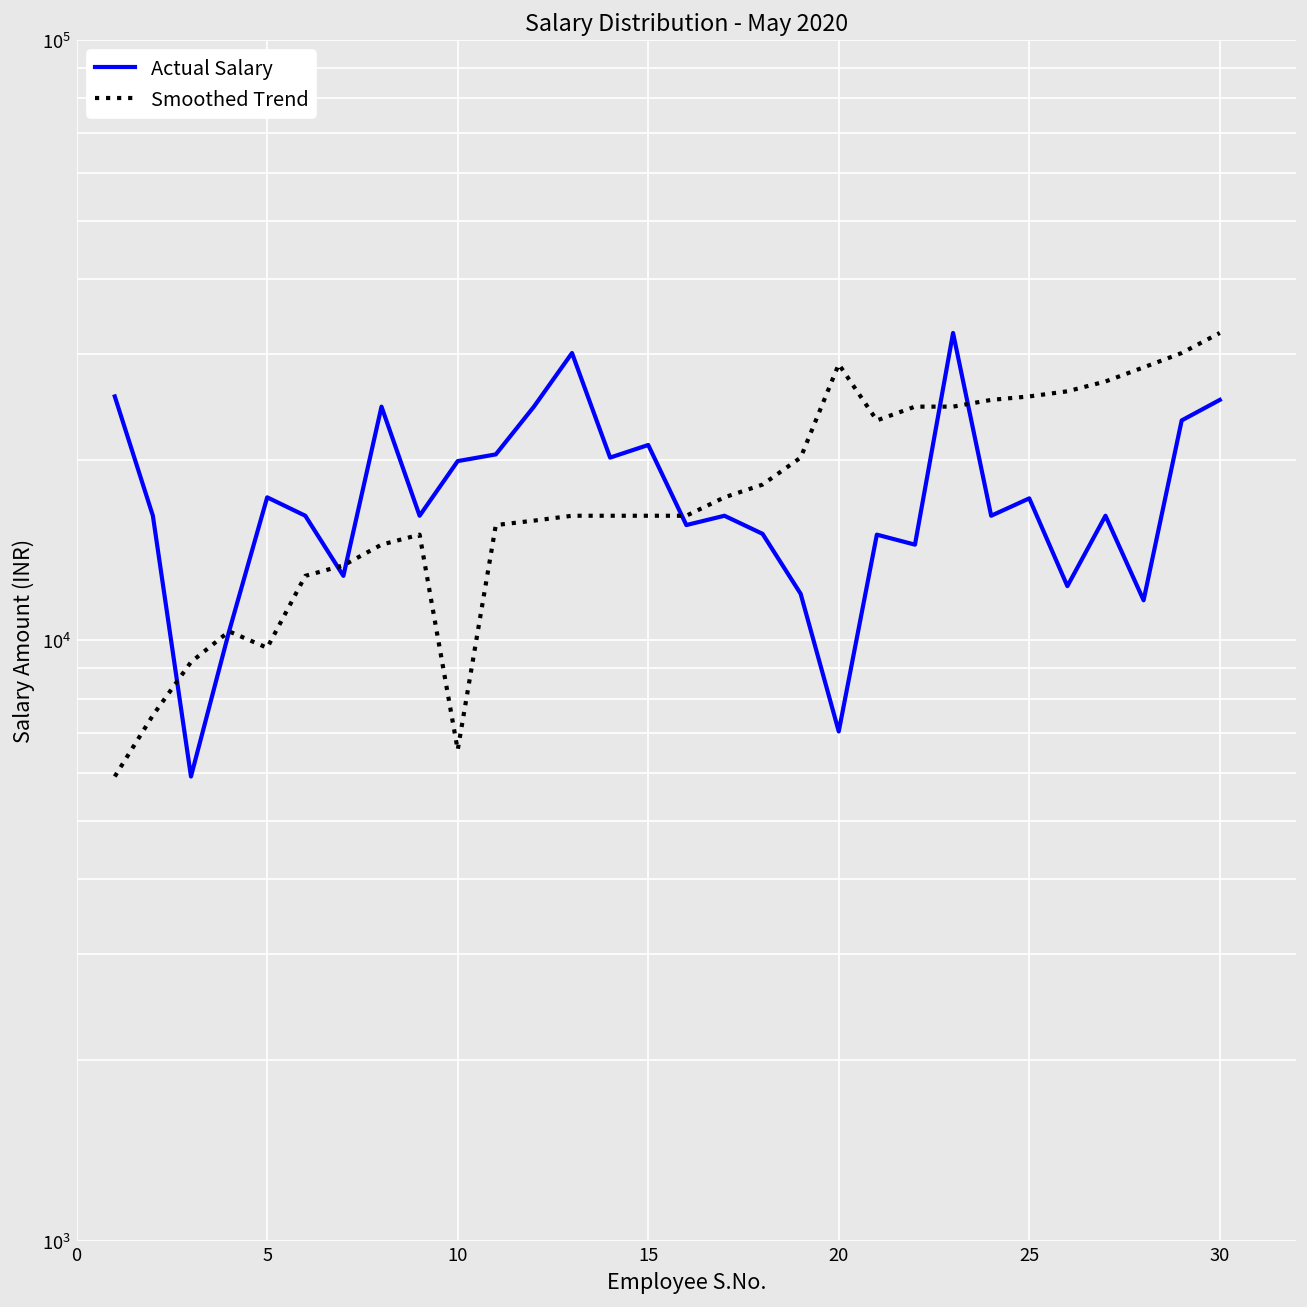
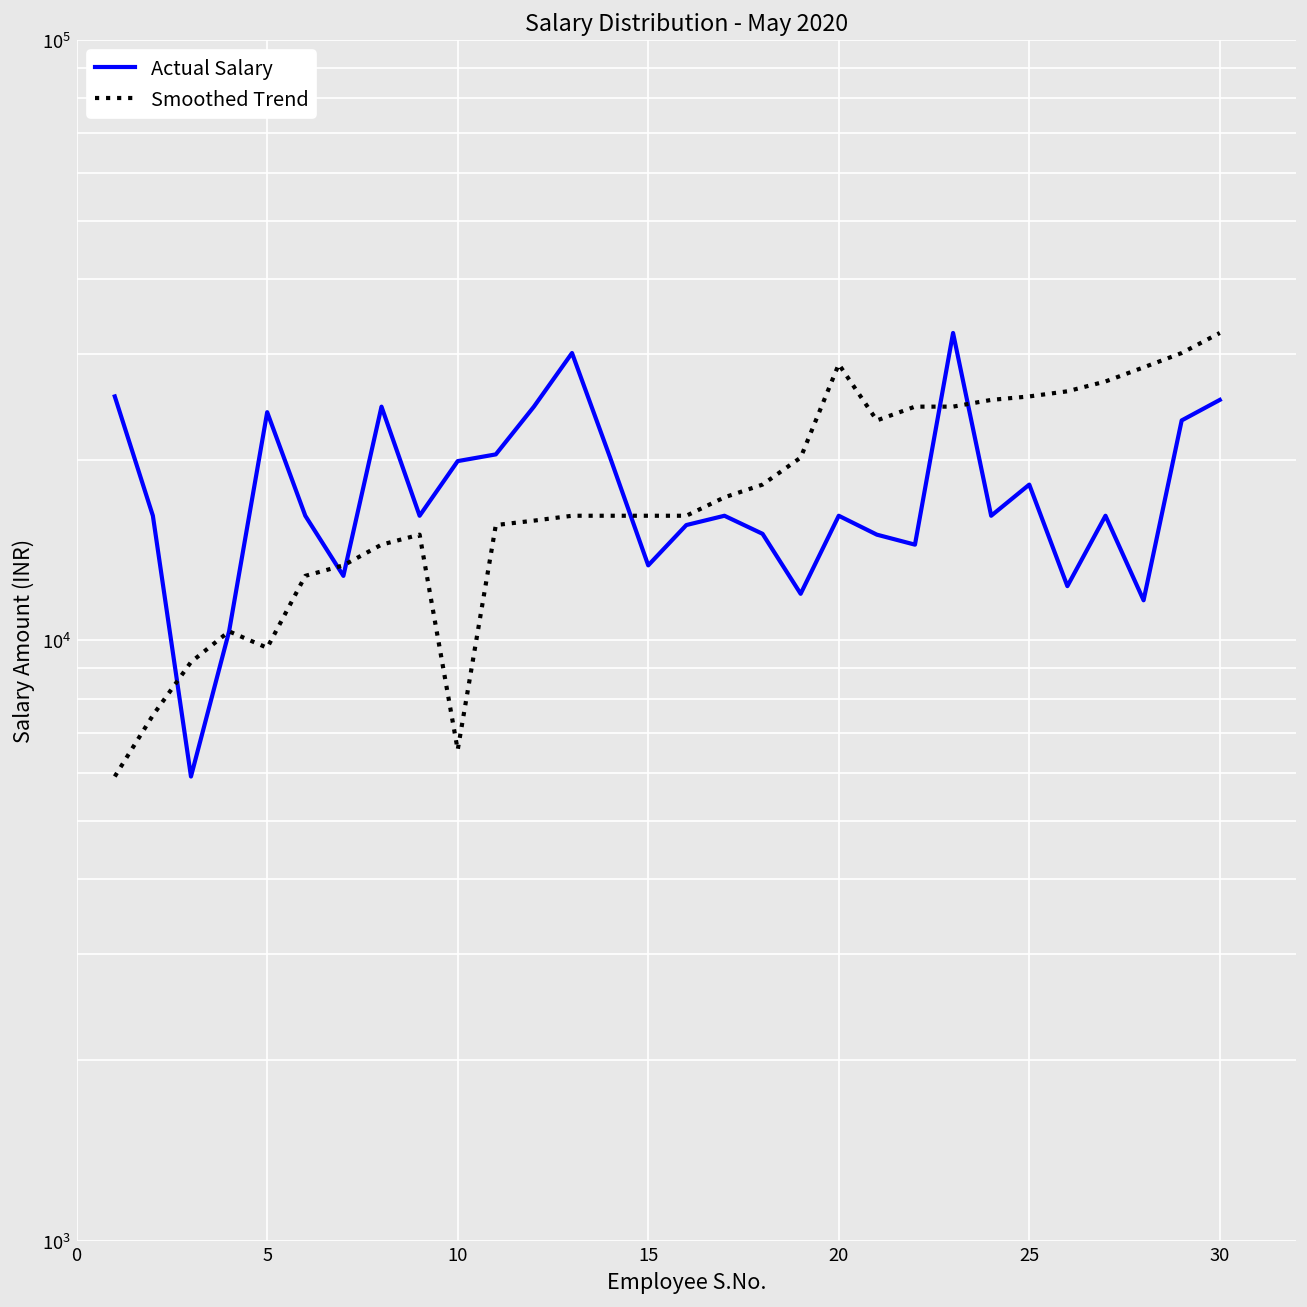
Actual Salary, 5: 17300 -> 24000
Actual Salary, 15: 21200 -> 13300
Actual Salary, 20: 7100 -> 16100
Actual Salary, 25: 17200 -> 18200
